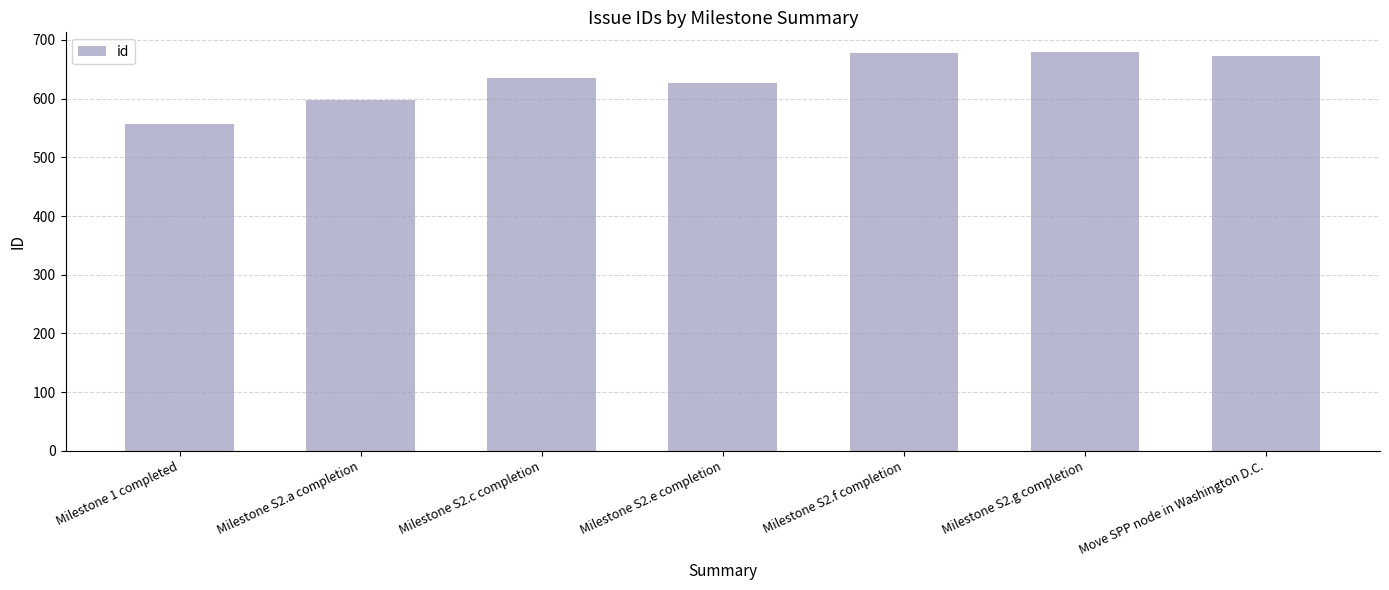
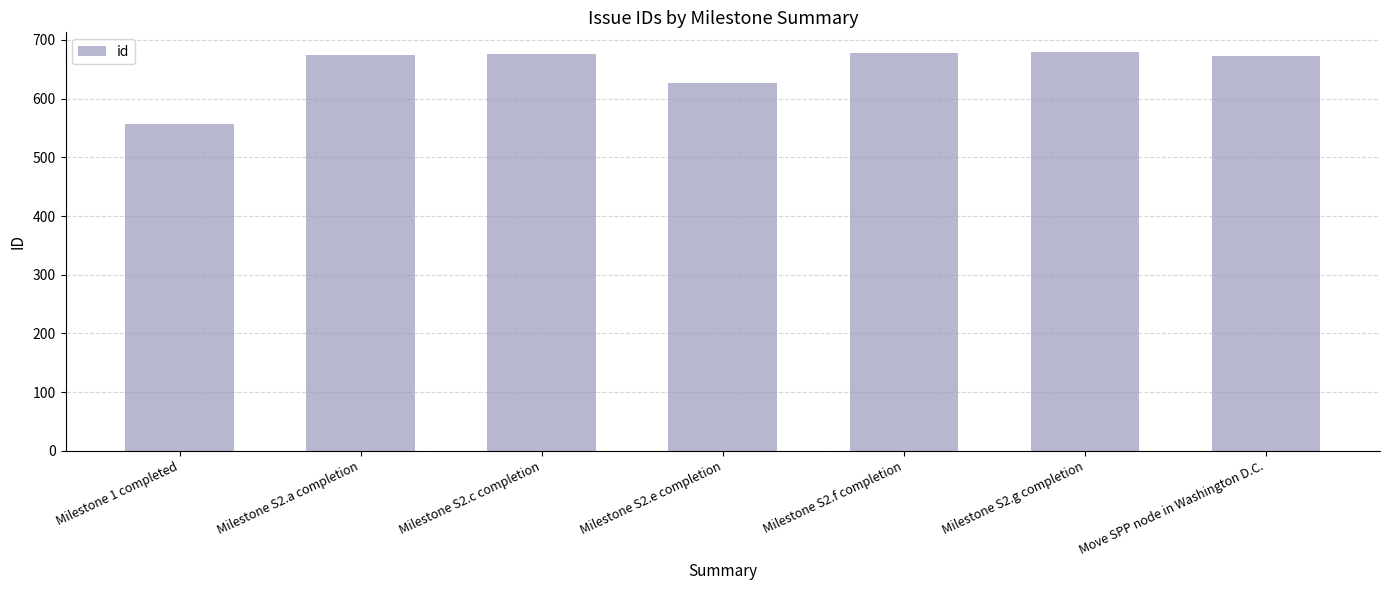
Milestone S2.a completion: 600 -> 680
Milestone S2.c completion: 640 -> 680
